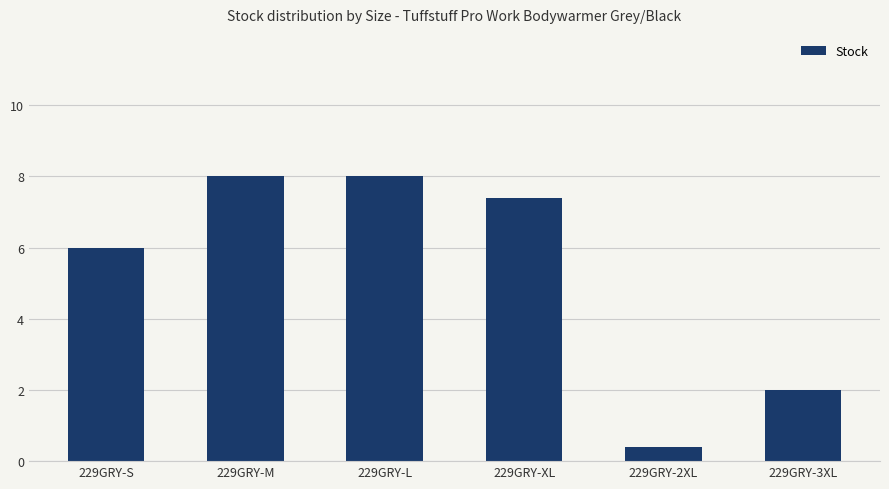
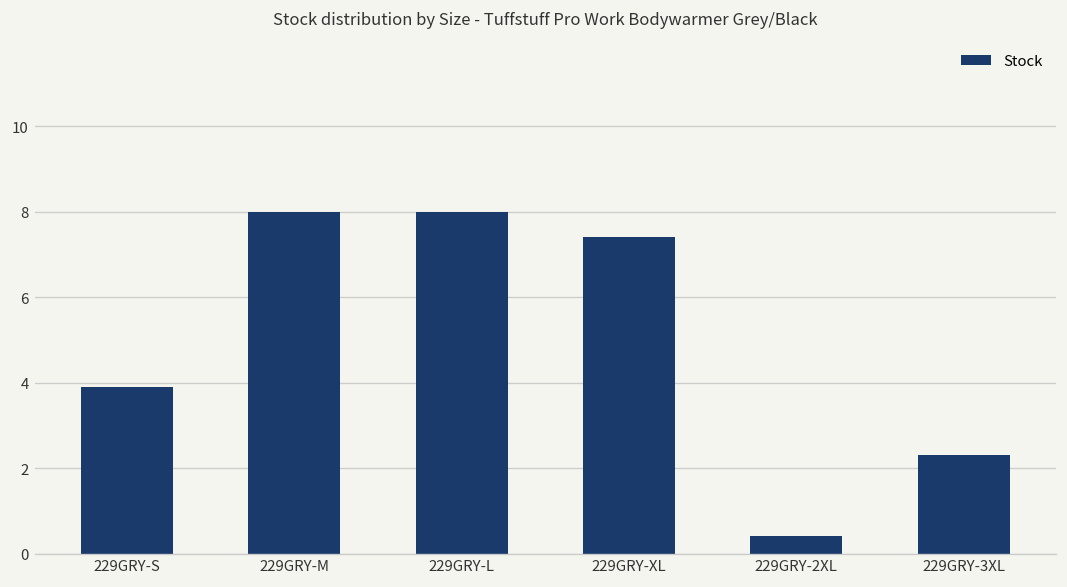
229GRY-S: 6.0 -> 3.9
229GRY-3XL: 2.0 -> 2.3
